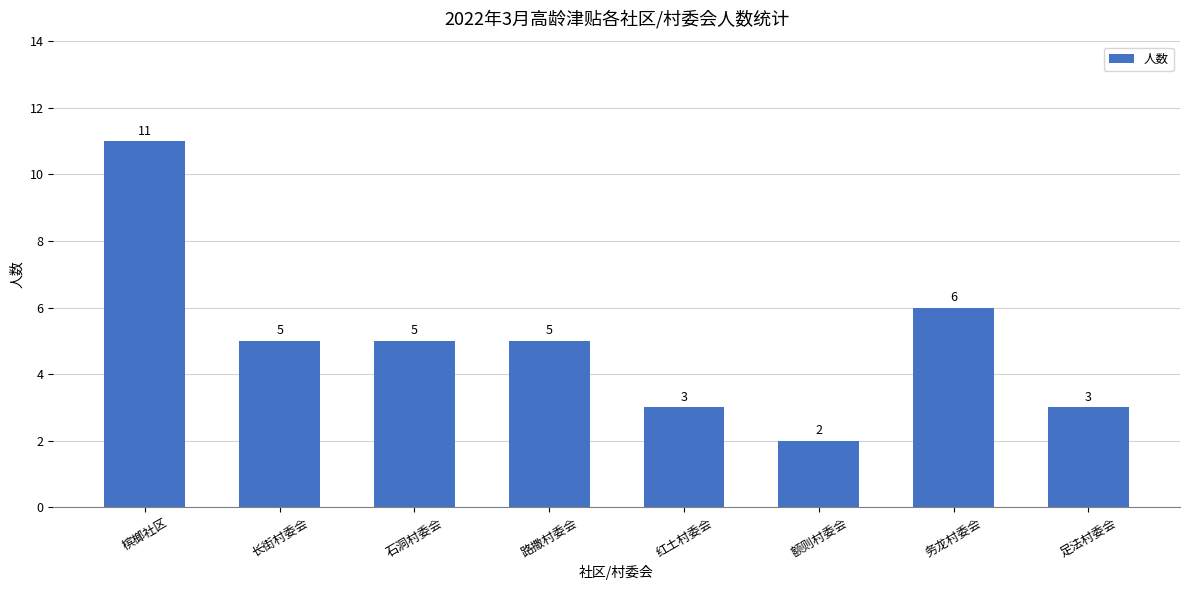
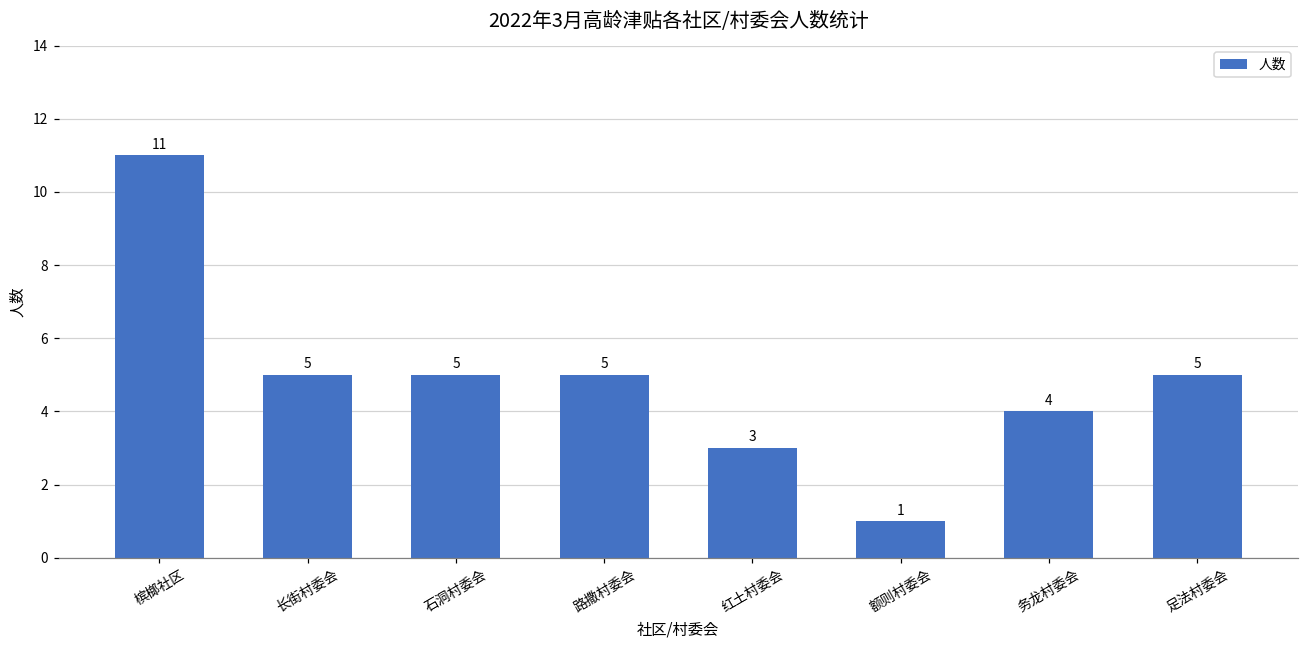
额则村委会: 2 -> 1
务龙村委会: 6 -> 4
足法村委会: 3 -> 5
